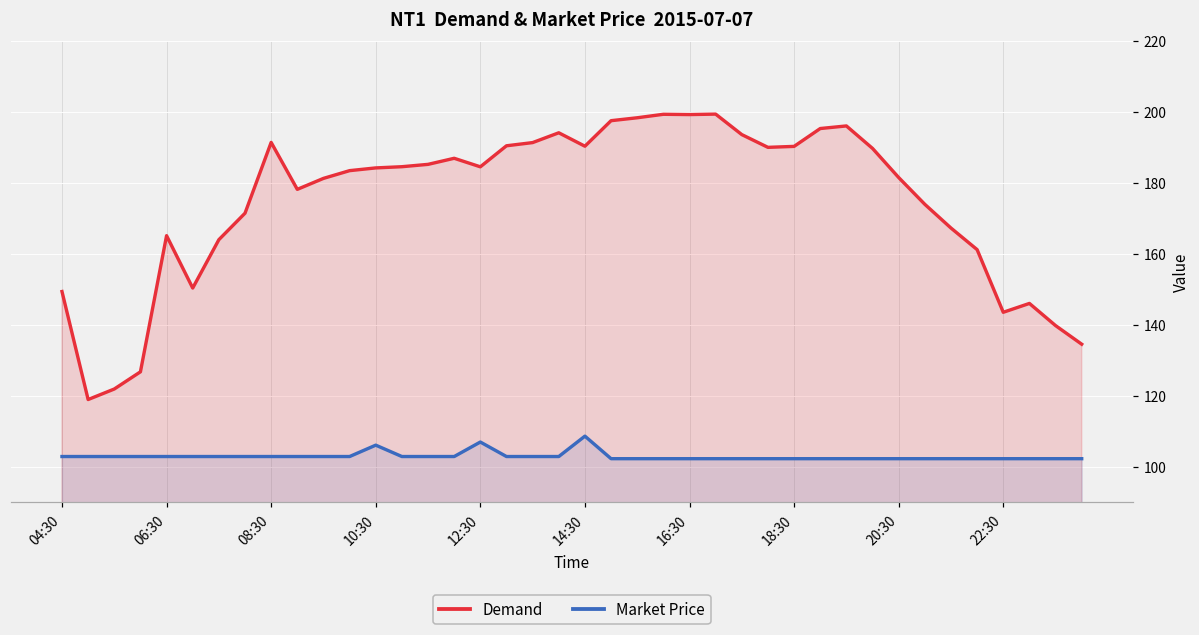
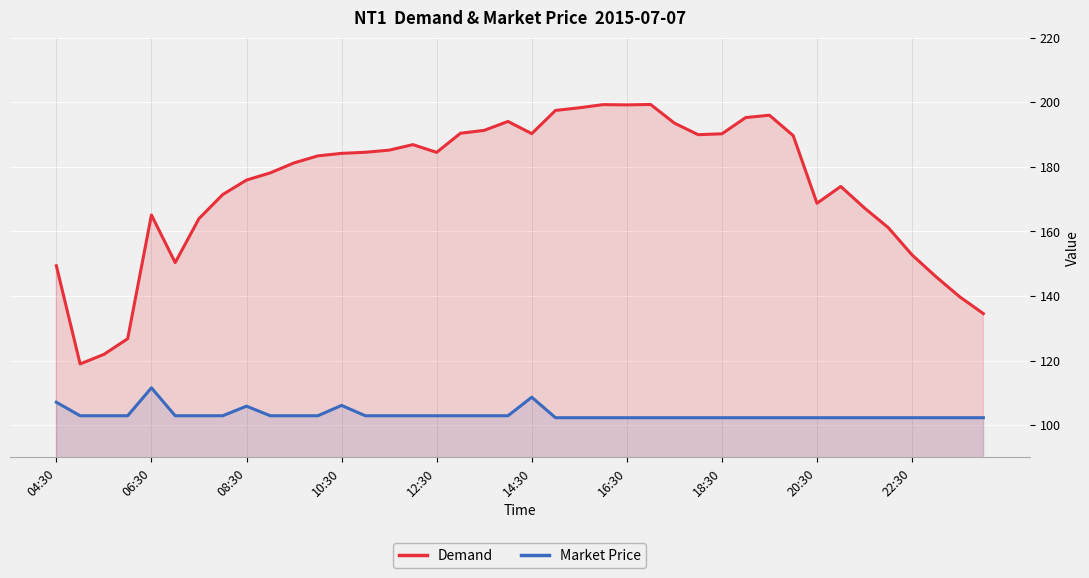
Market Price, 04:30: 103 -> 107
Market Price, 06:30: 103 -> 112
Demand, 08:30: 191 -> 176
Market Price, 08:30: 103 -> 106
Market Price, 12:30: 107 -> 103
Demand, 20:30: 181 -> 169
Demand, 22:30: 144 -> 153
